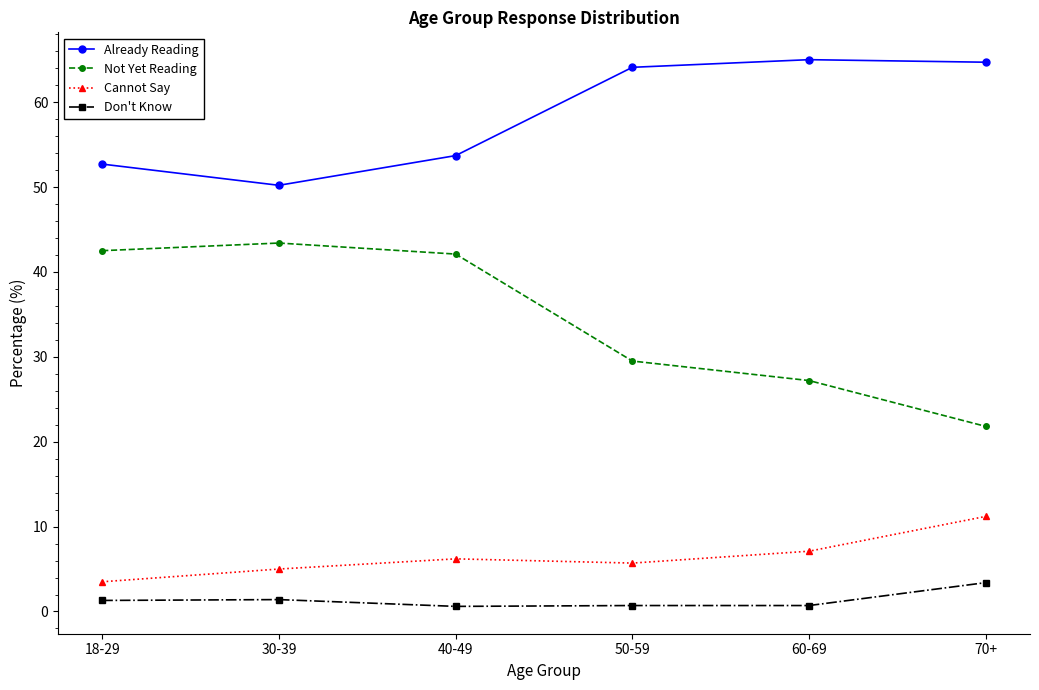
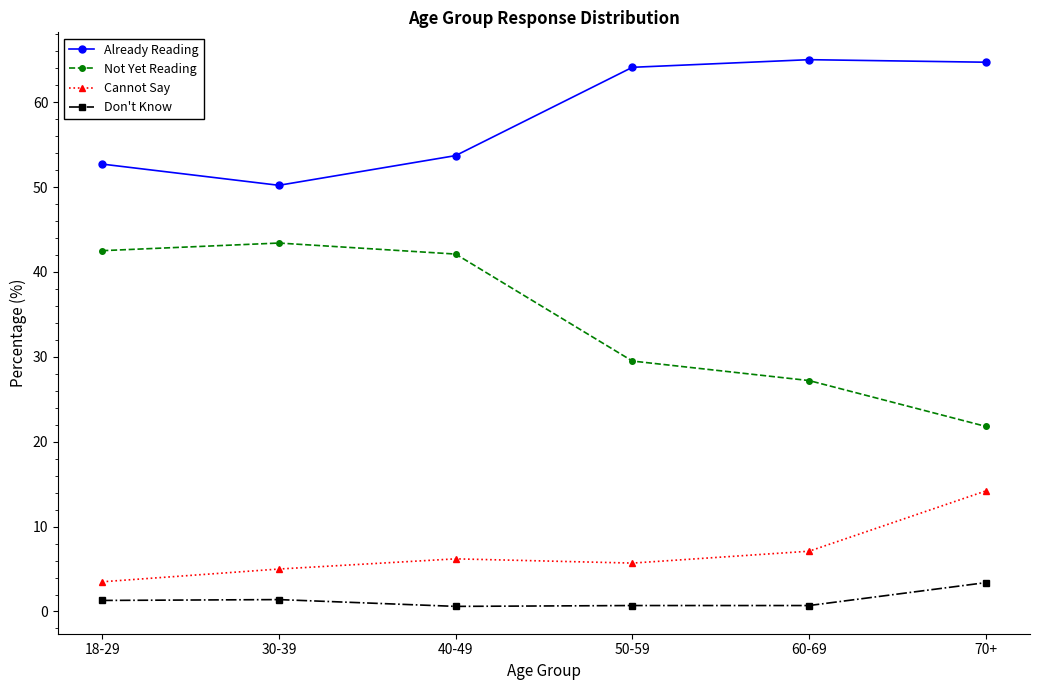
Cannot Say, 70+: 11 -> 14
